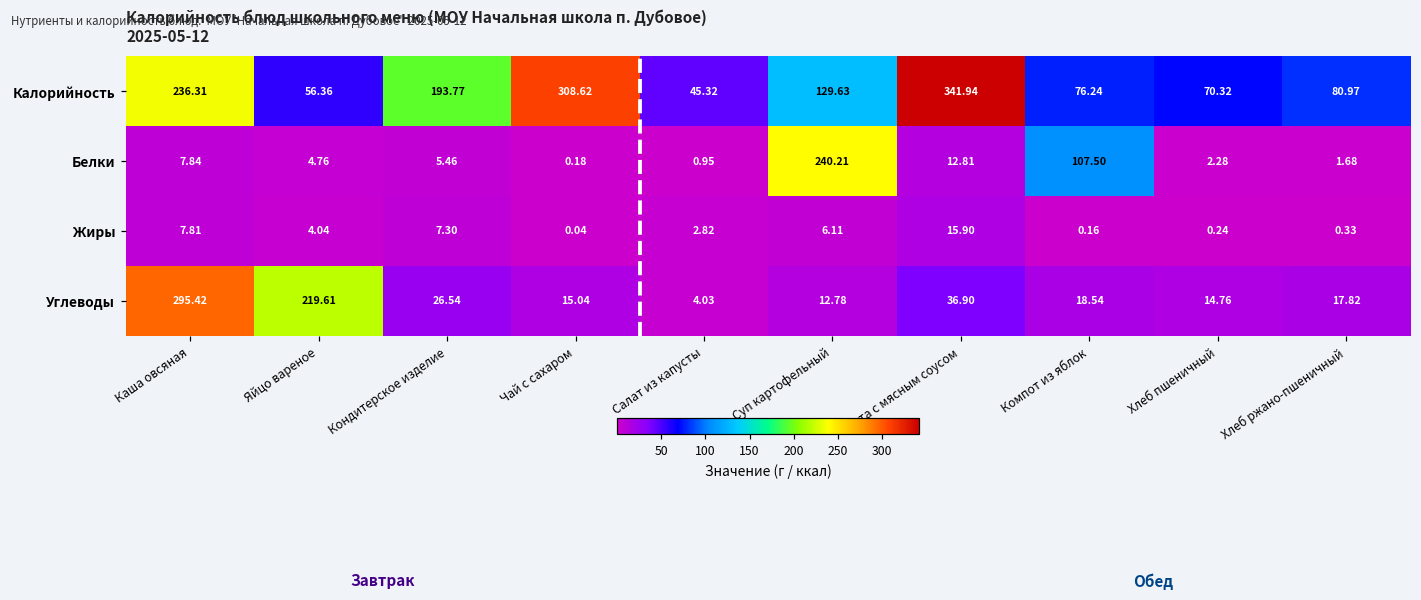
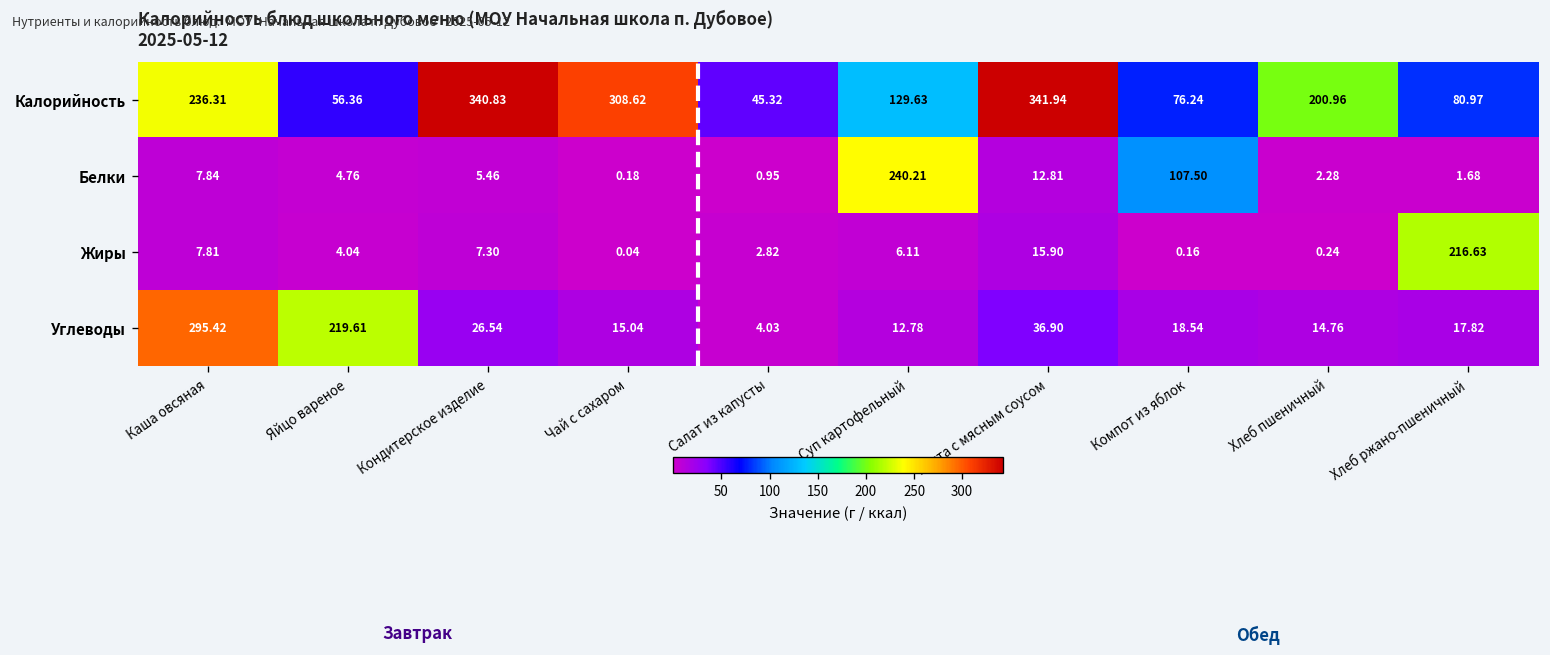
Калорийность, Кондитерское изделие: 193.77 -> 340.83
Калорийность, Хлеб пшеничный: 70.32 -> 200.96
Жиры, Хлеб ржано-пшеничный: 0.33 -> 216.63
